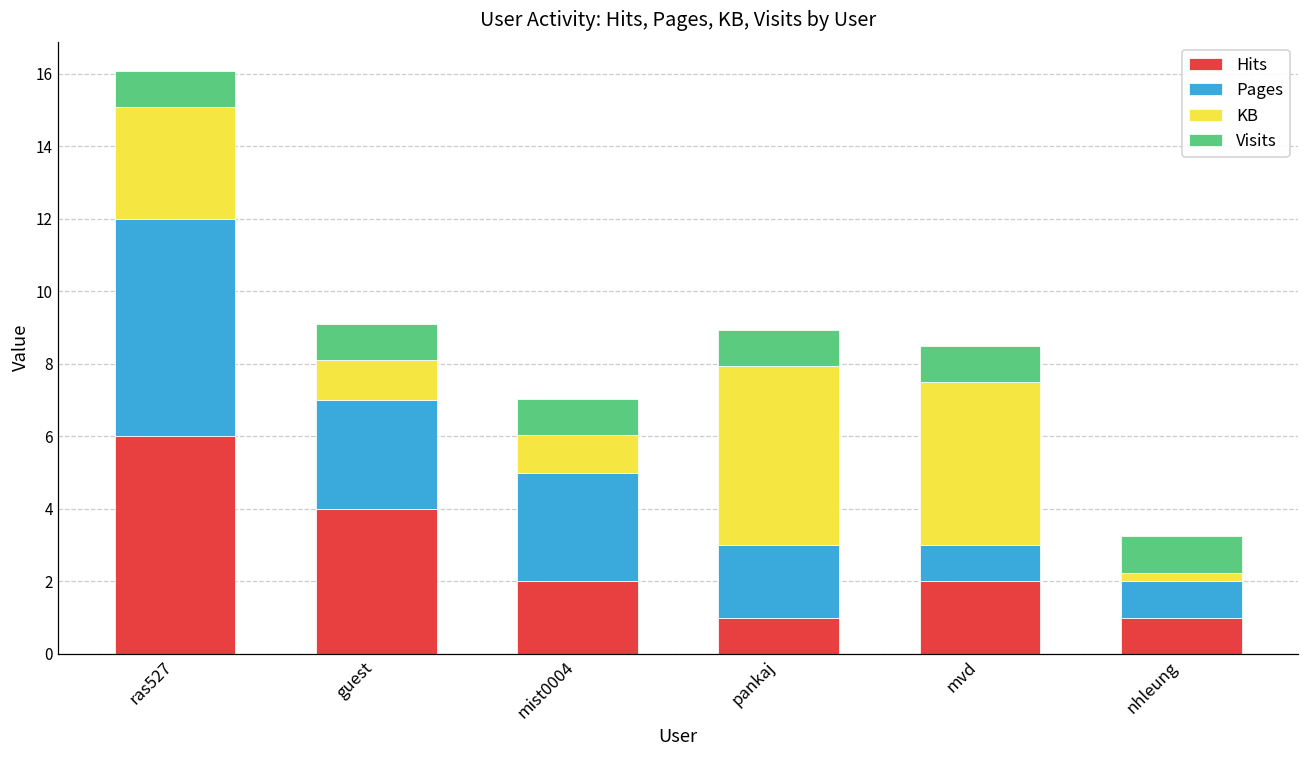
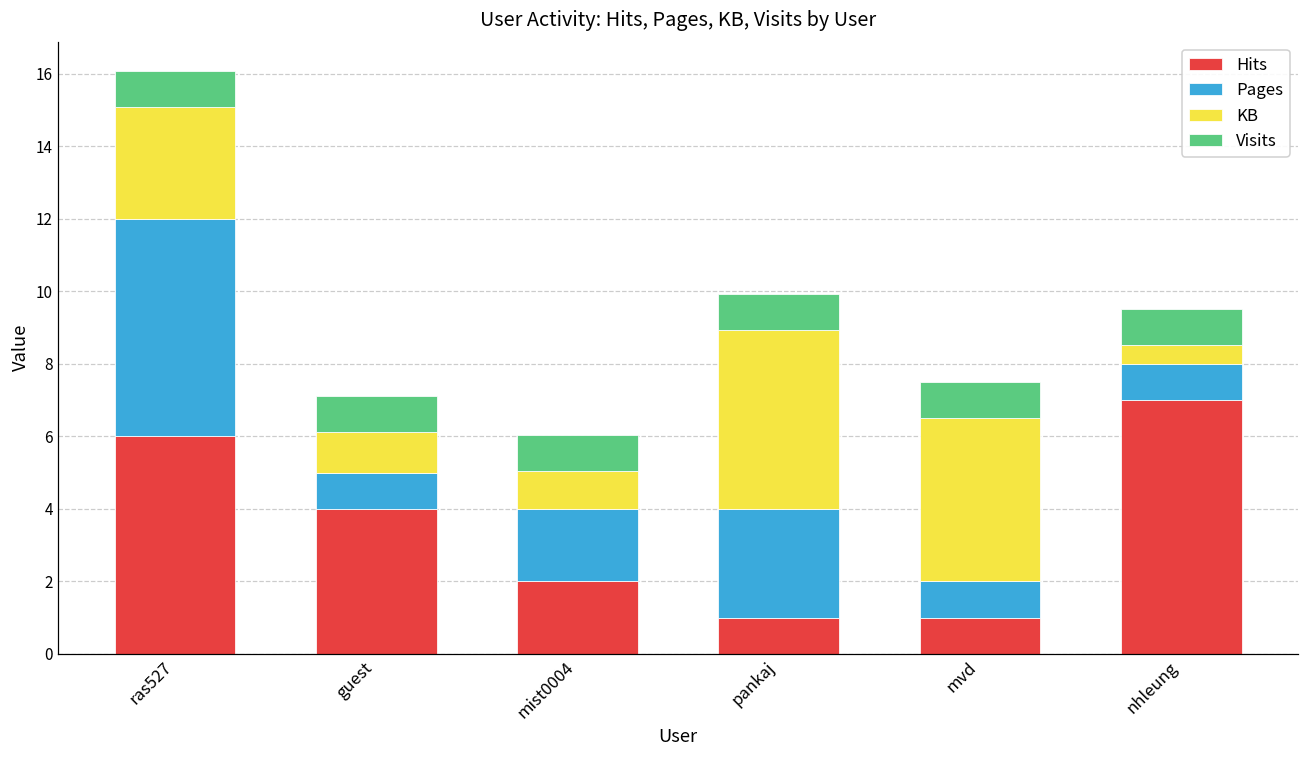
Pages, guest: 3 -> 1
Pages, mist0004: 3 -> 2
Pages, pankaj: 2 -> 3
Hits, mvd: 2 -> 1
Hits, nhleung: 1 -> 7
KB, nhleung: 0.2 -> 0.5
